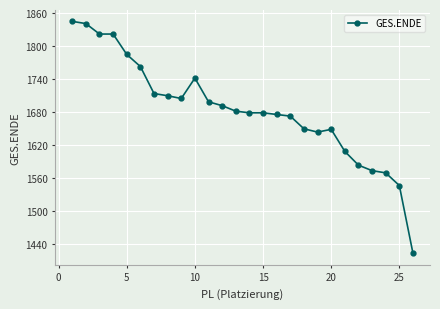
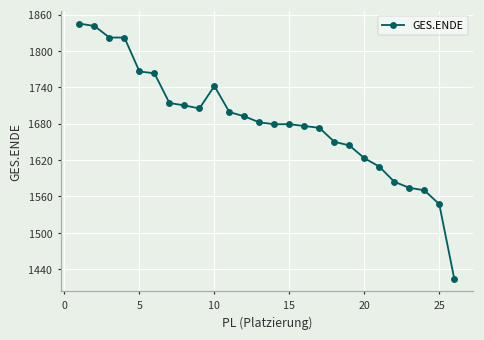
5: 1790 -> 1770
20: 1650 -> 1620
